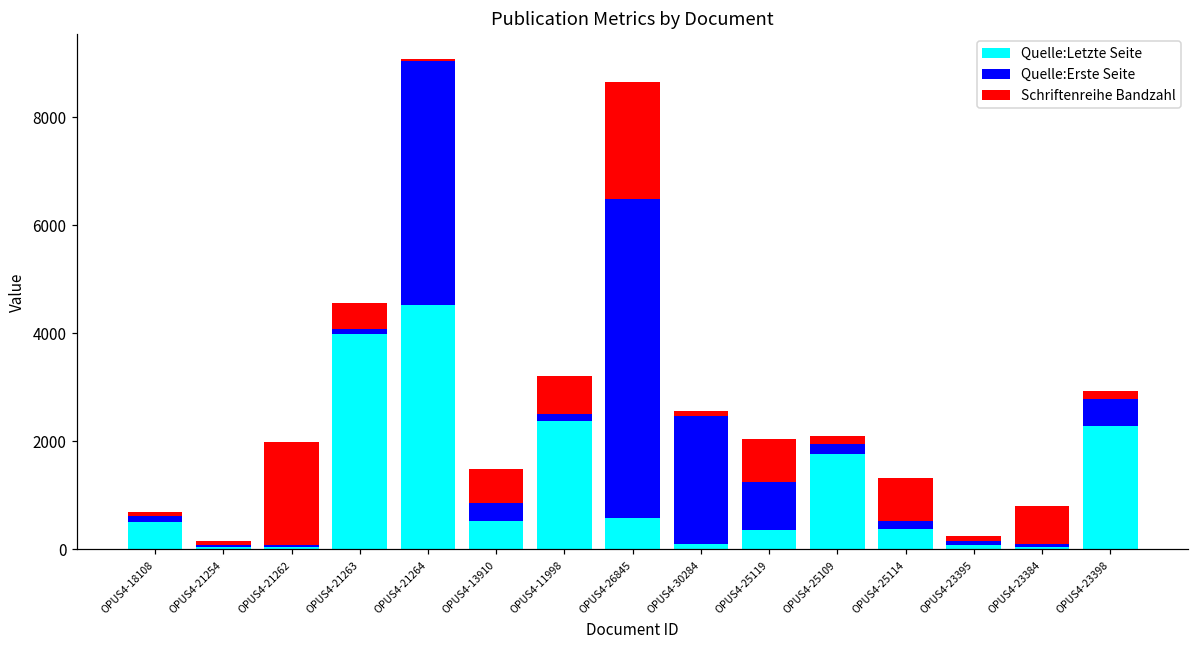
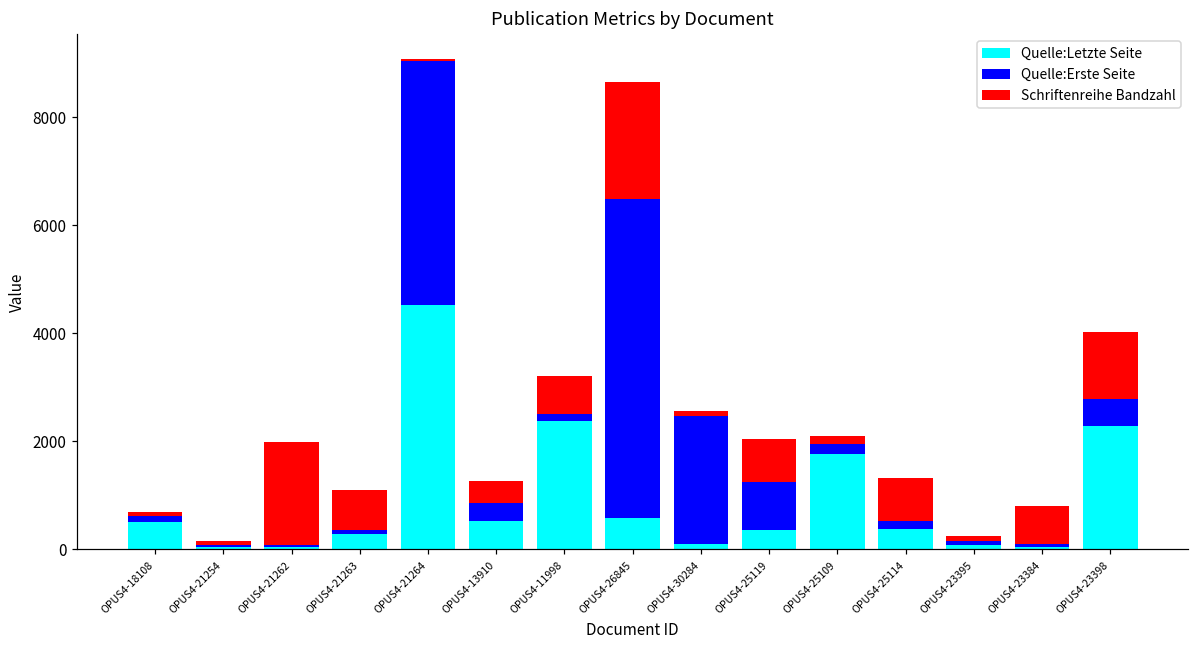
Quelle:Letzte Seite, OPUS4-21263: 4000 -> 300
Schriftenreihe Bandzahl, OPUS4-21263: 500 -> 700
Schriftenreihe Bandzahl, OPUS4-13910: 600 -> 400
Schriftenreihe Bandzahl, OPUS4-23398: 200 -> 1200
